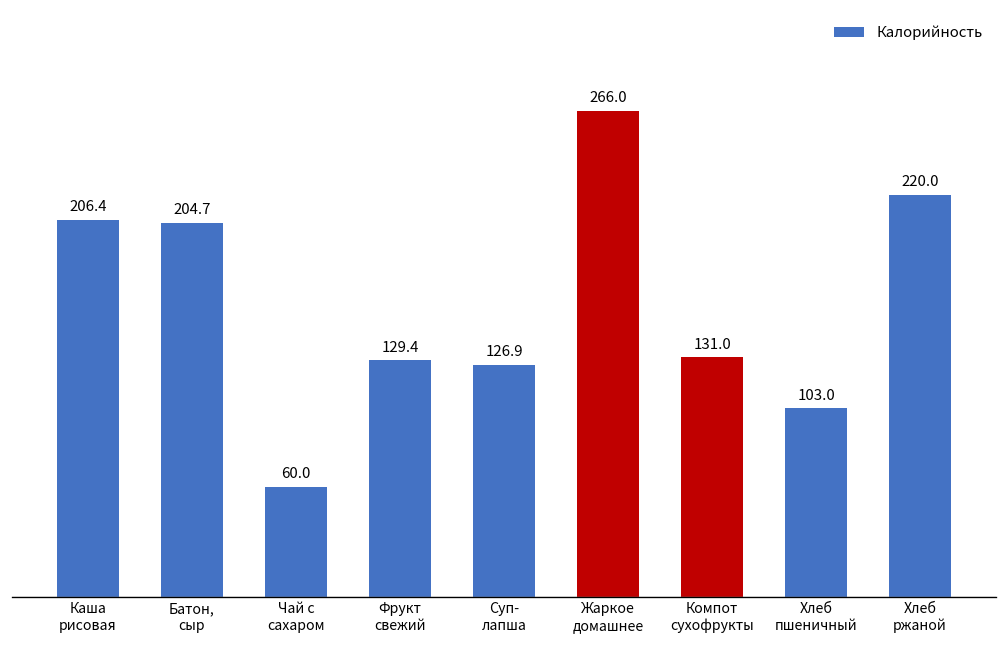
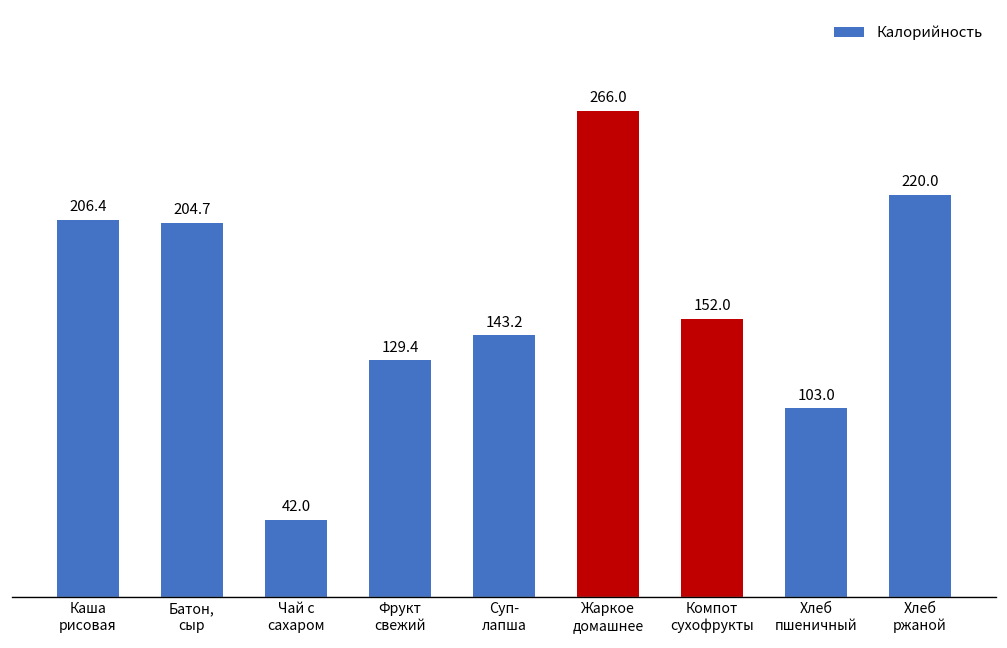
Чай с сахаром: 60.0 -> 42.0
Суп- лапша: 126.9 -> 143.2
Компот сухофрукты: 131.0 -> 152.0
